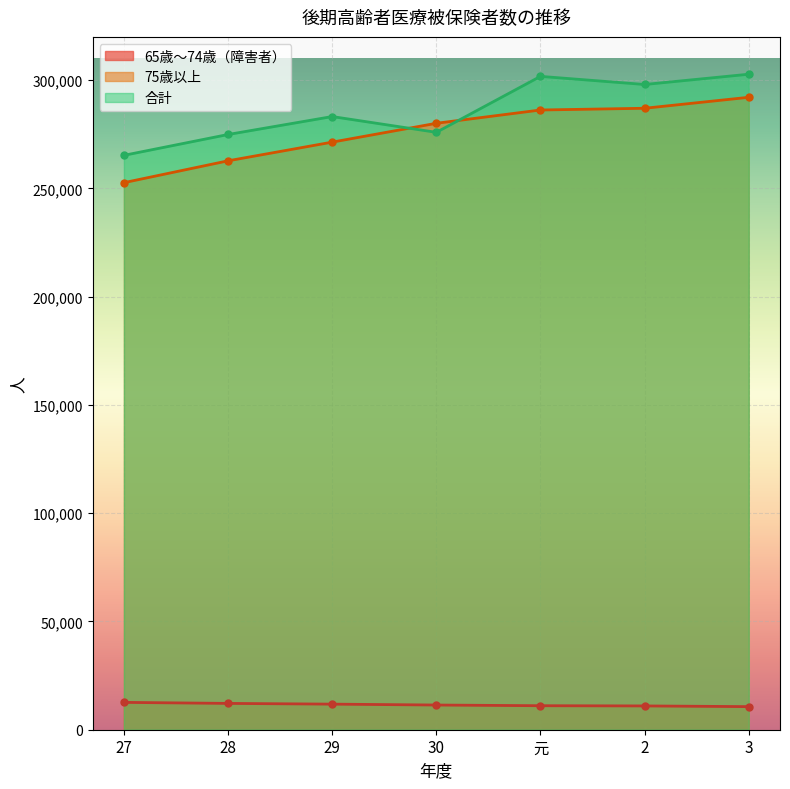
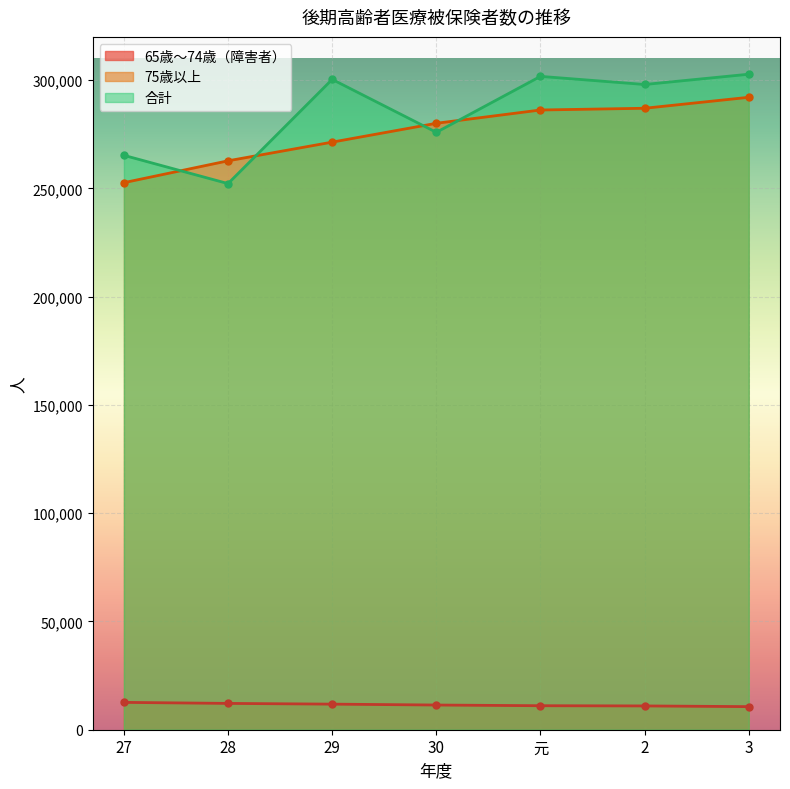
合計, 28: 275,000 -> 252,000
合計, 29: 283,000 -> 300,000
